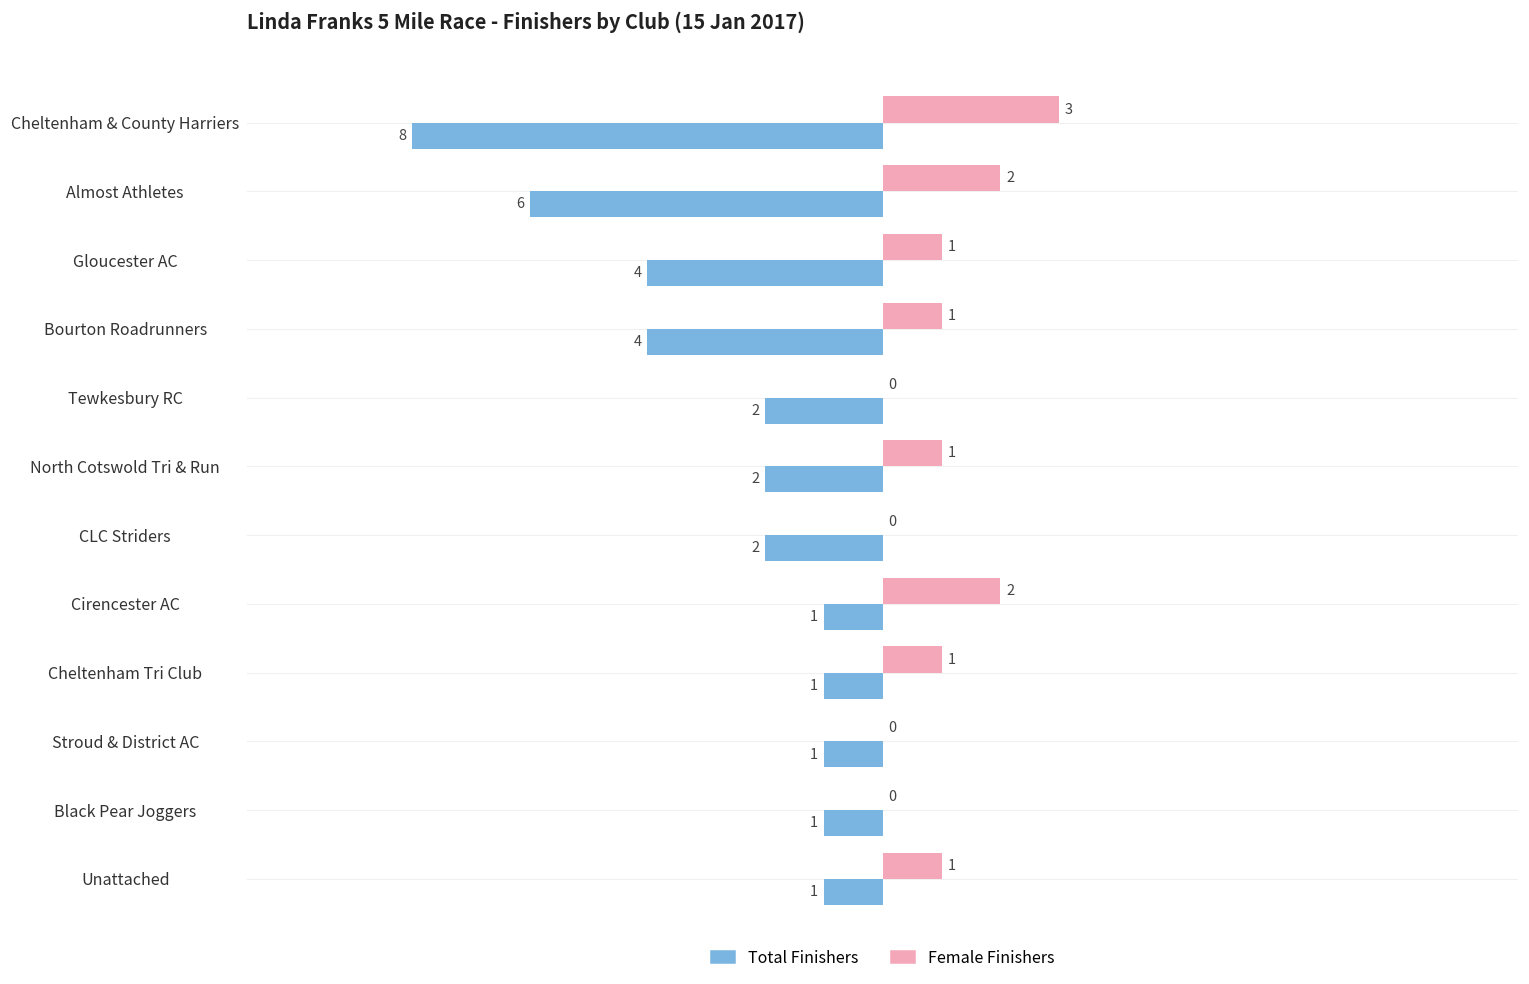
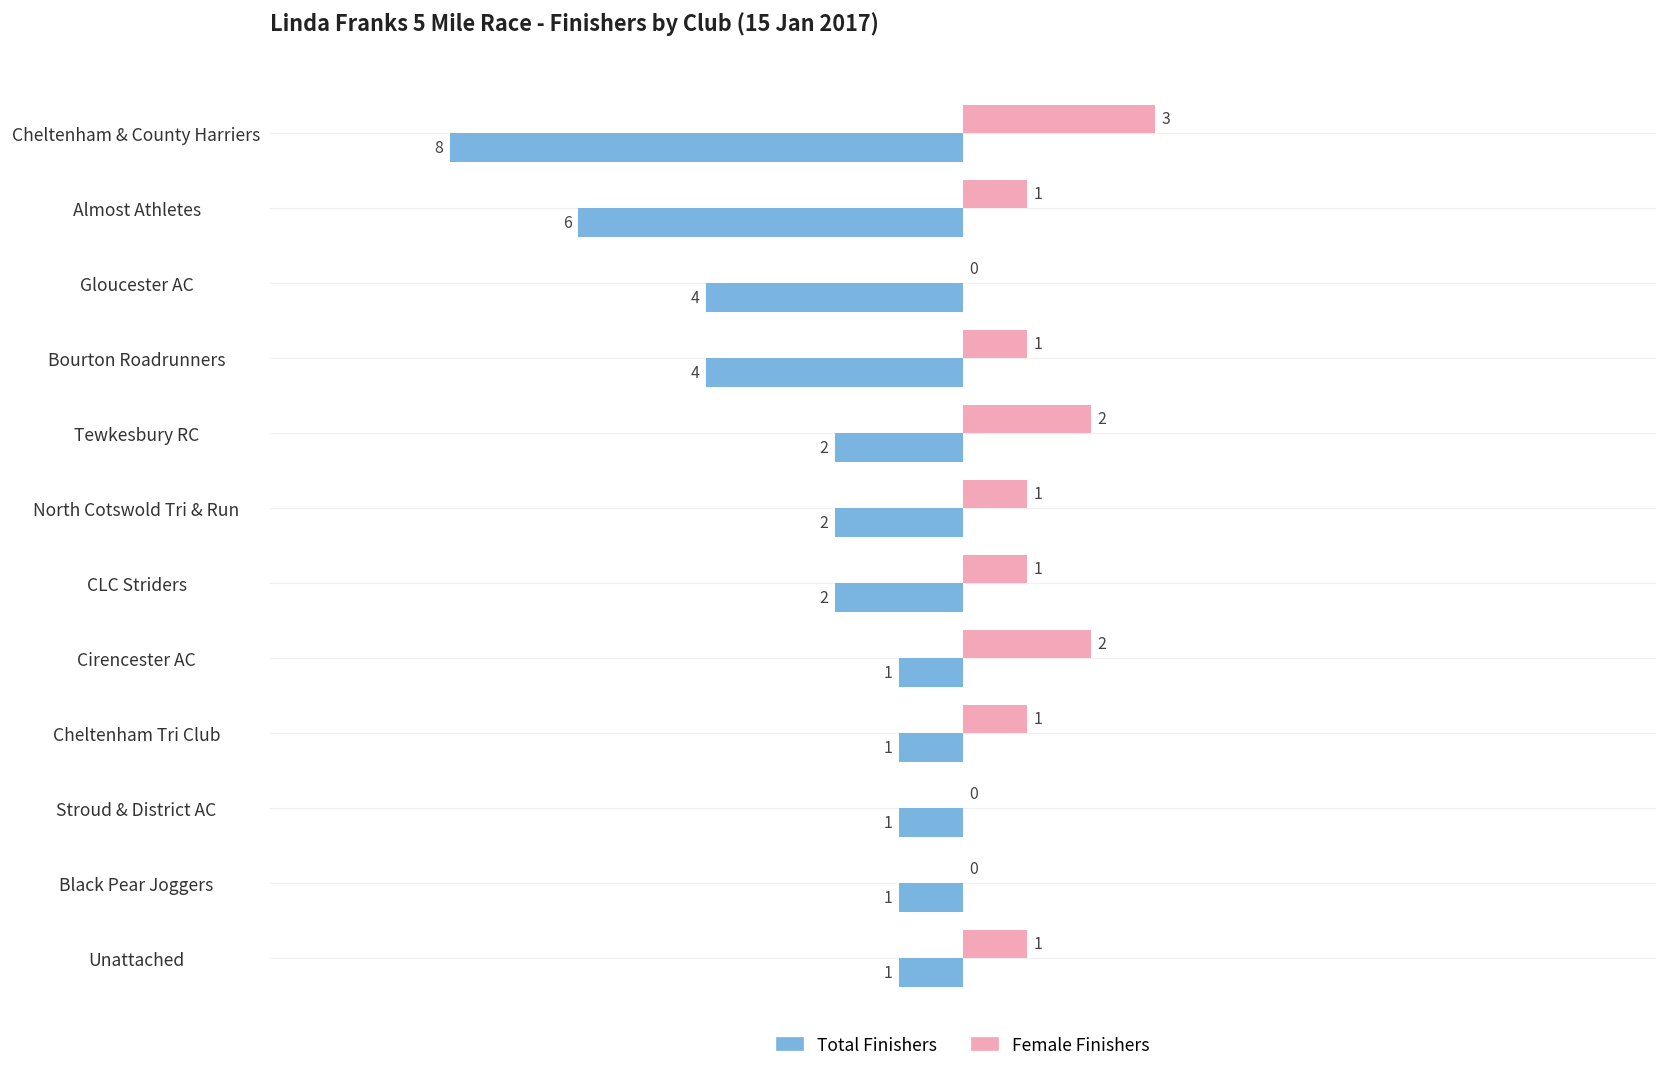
Female Finishers, Almost Athletes: 2 -> 1
Female Finishers, Gloucester AC: 1 -> 0
Female Finishers, Tewkesbury RC: 0 -> 2
Female Finishers, CLC Striders: 0 -> 1
